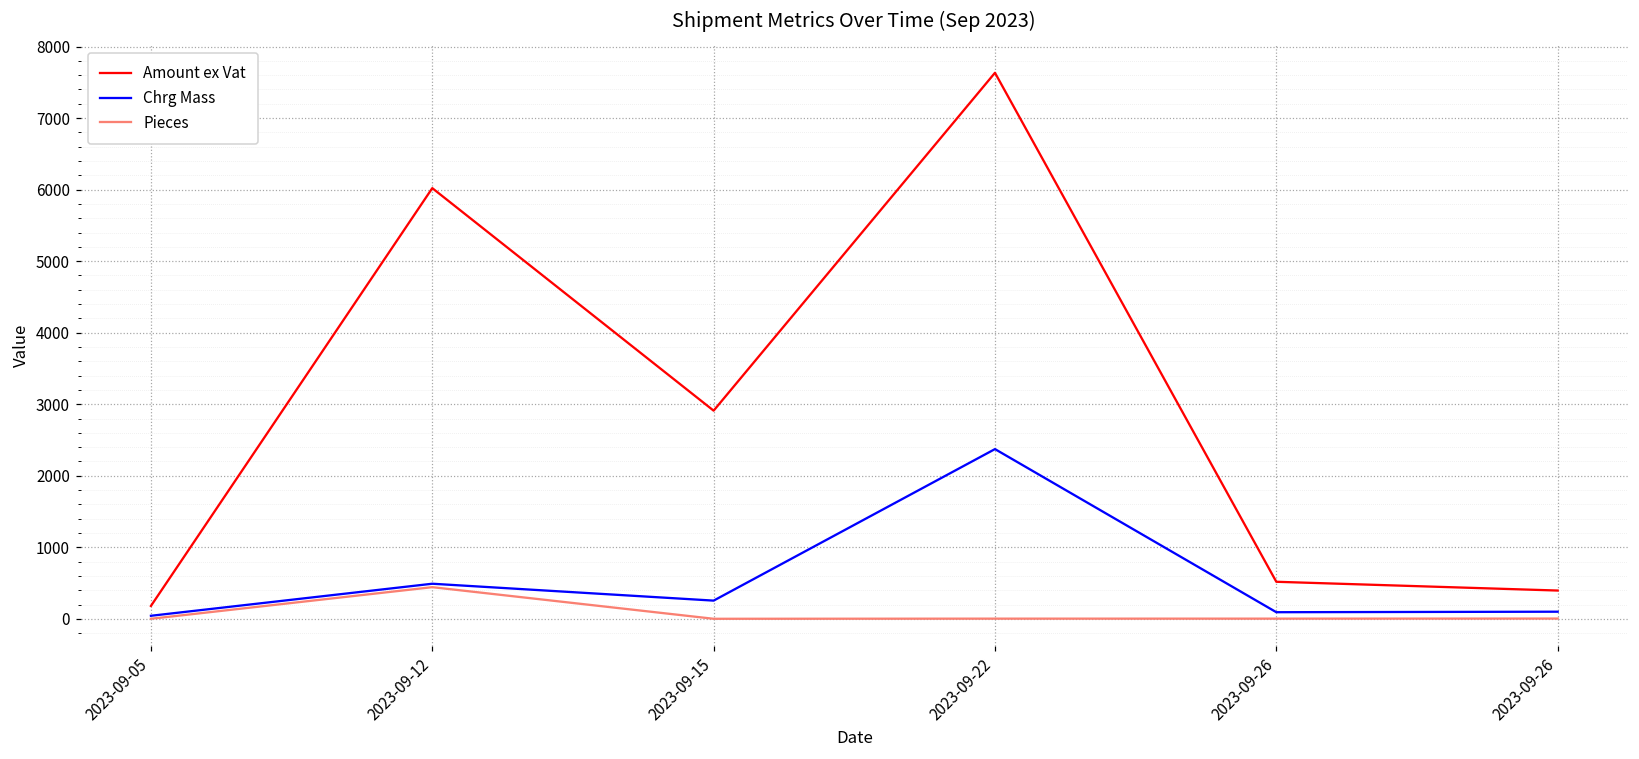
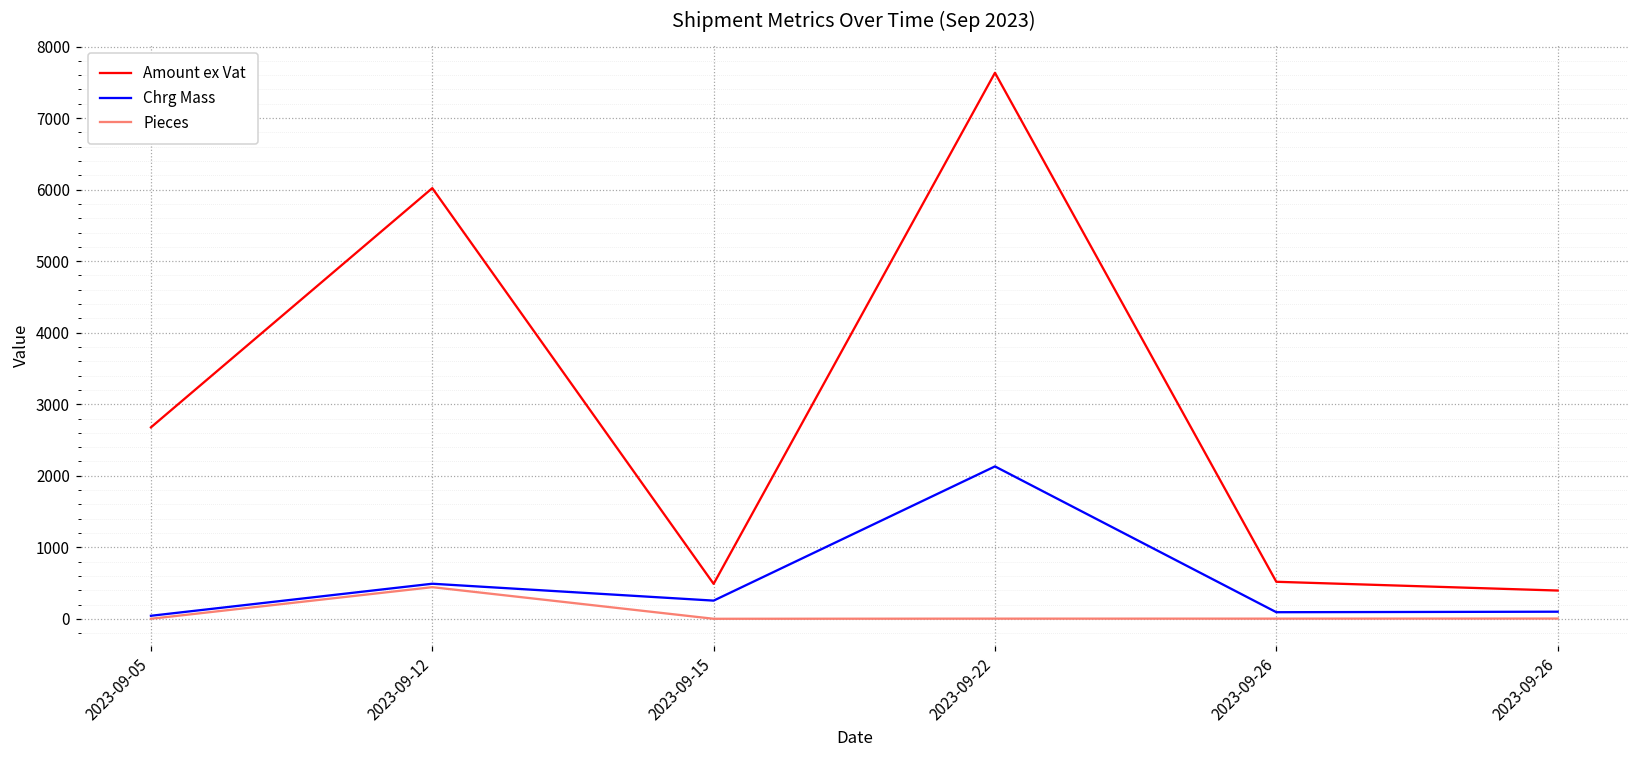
Amount ex Vat, 2023-09-05: 200 -> 2700
Amount ex Vat, 2023-09-15: 2900 -> 500
Chrg Mass, 2023-09-22: 2400 -> 2100
